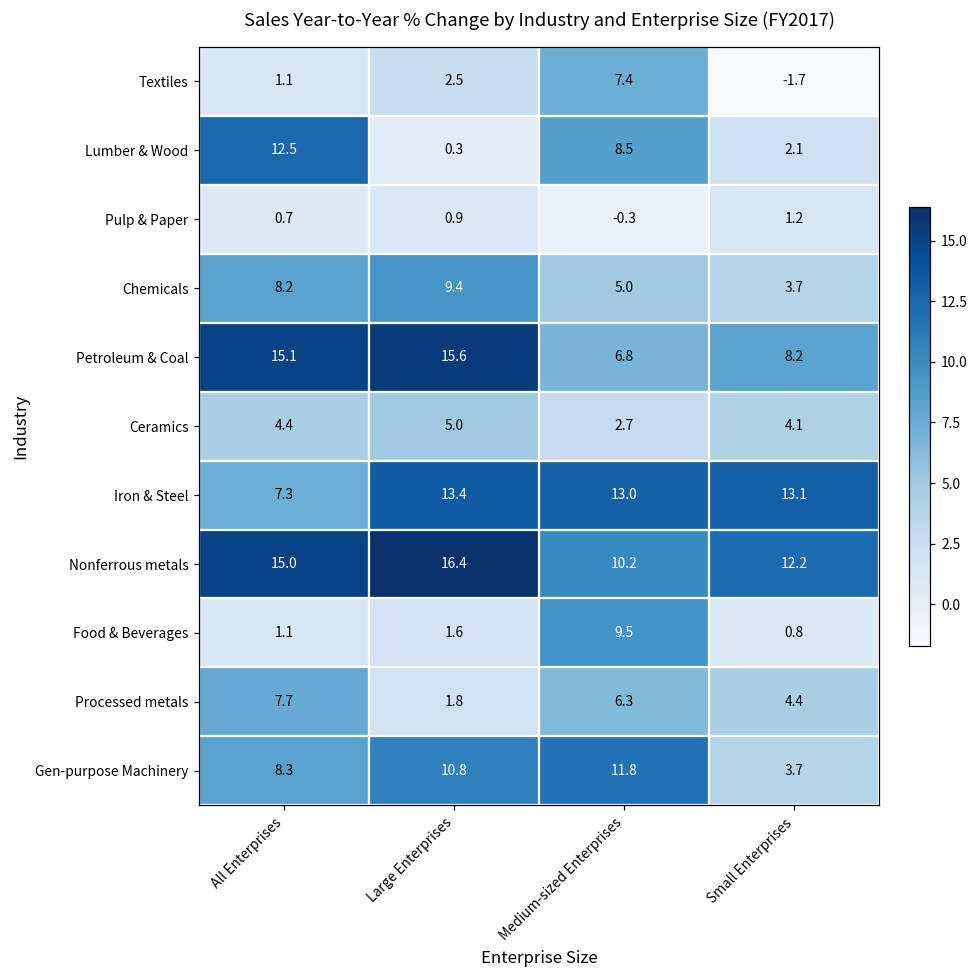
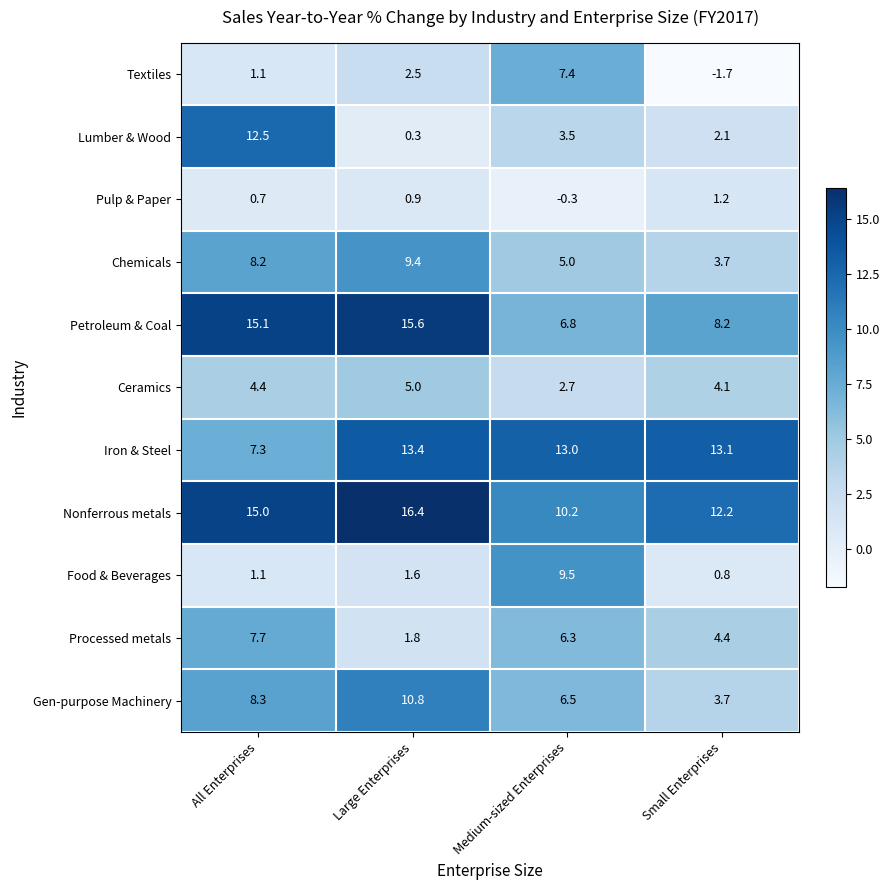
Lumber & Wood, Medium-sized Enterprises: 8.5 -> 3.5
Gen-purpose Machinery, Medium-sized Enterprises: 11.8 -> 6.5
